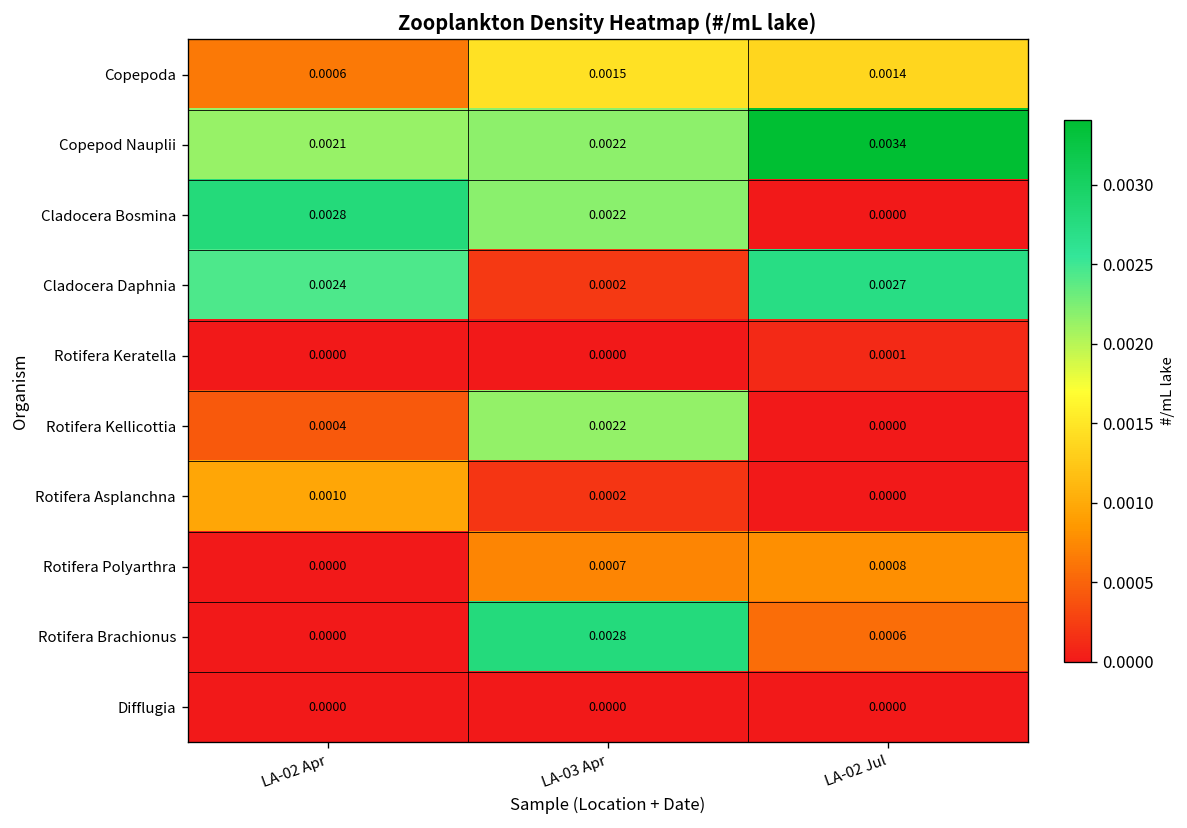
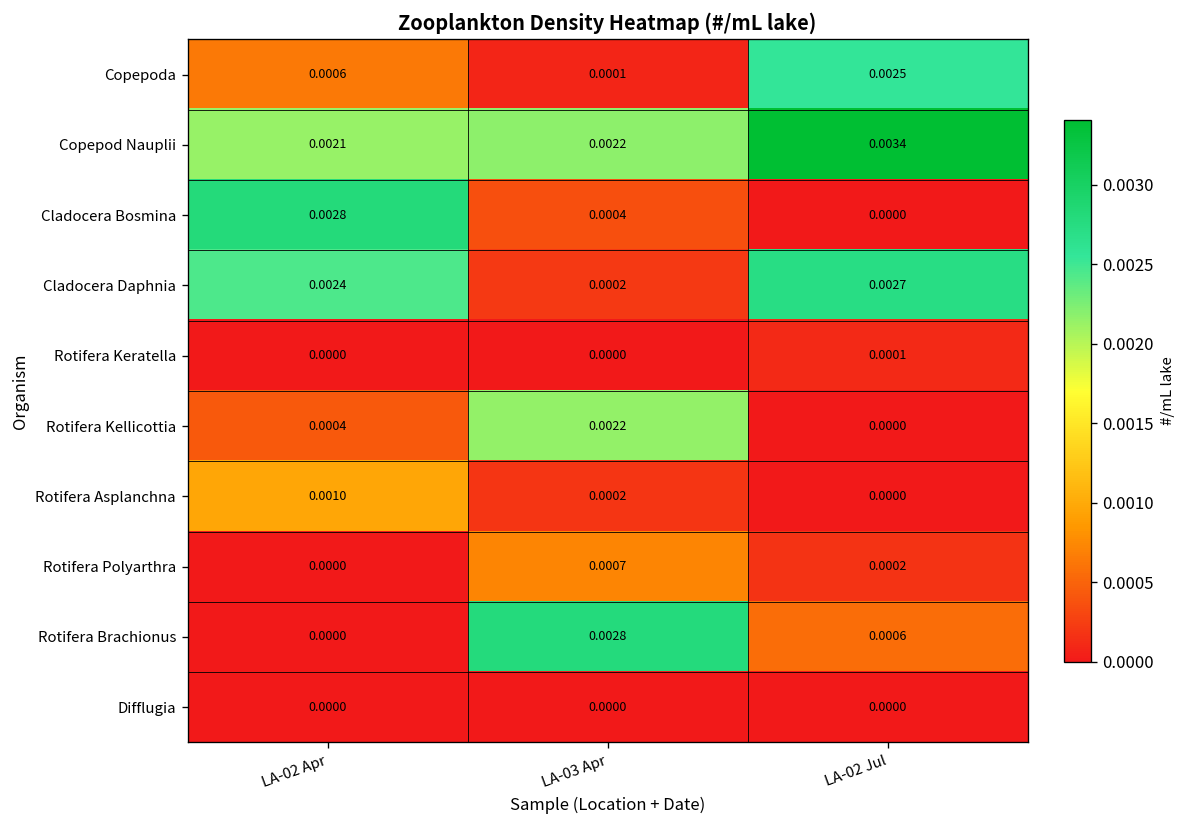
Copepoda, LA-03 Apr: 0.0015 -> 0.0001
Copepoda, LA-02 Jul: 0.0014 -> 0.0025
Cladocera Bosmina, LA-03 Apr: 0.0022 -> 0.0004
Rotifera Polyarthra, LA-02 Jul: 0.0008 -> 0.0002
